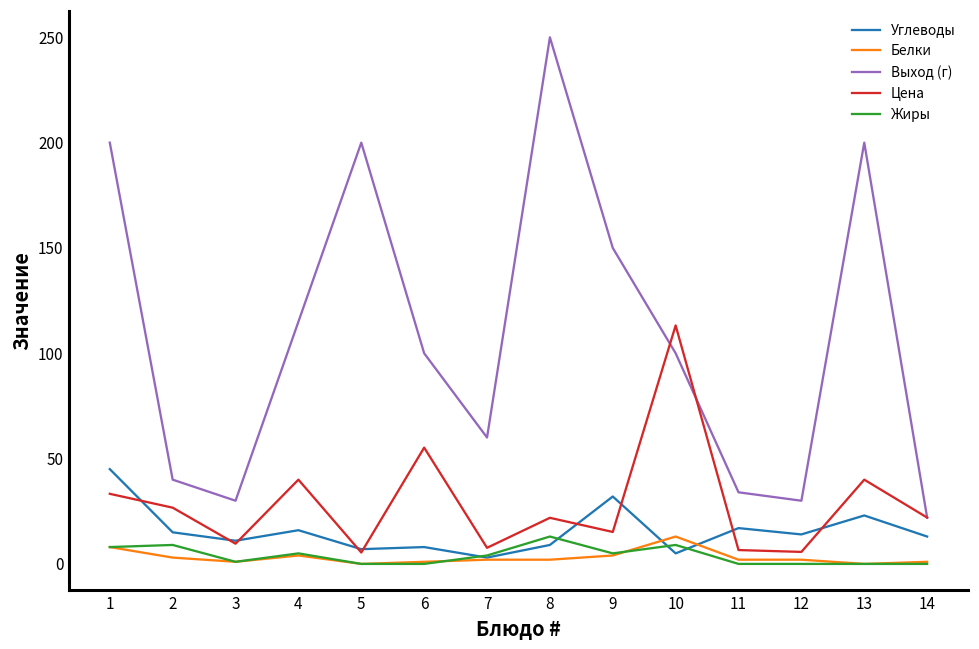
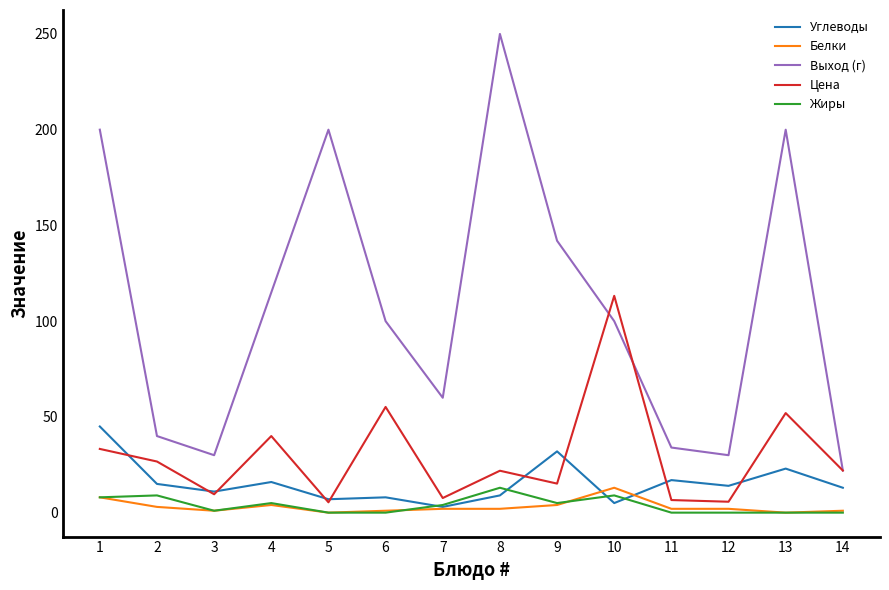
Выход (г), 9: 150 -> 142
Цена, 13: 40 -> 52
